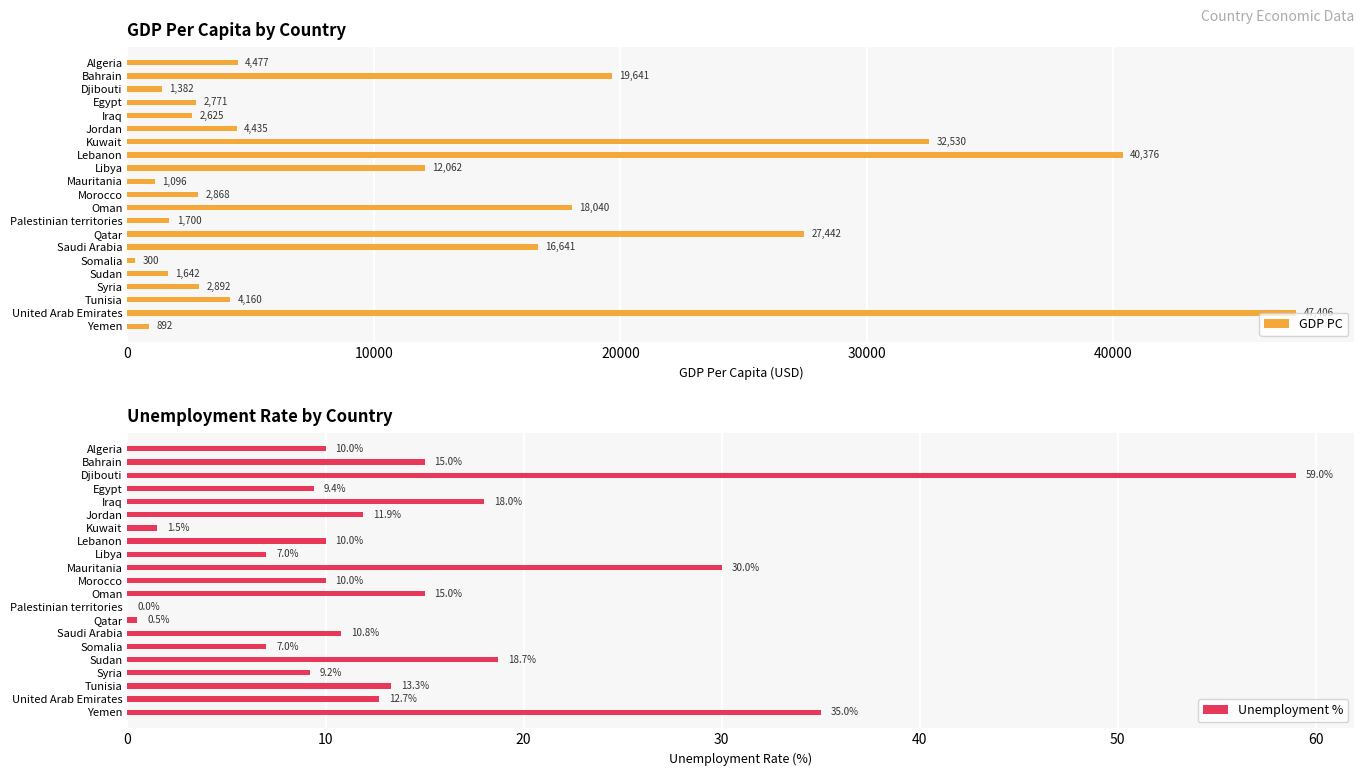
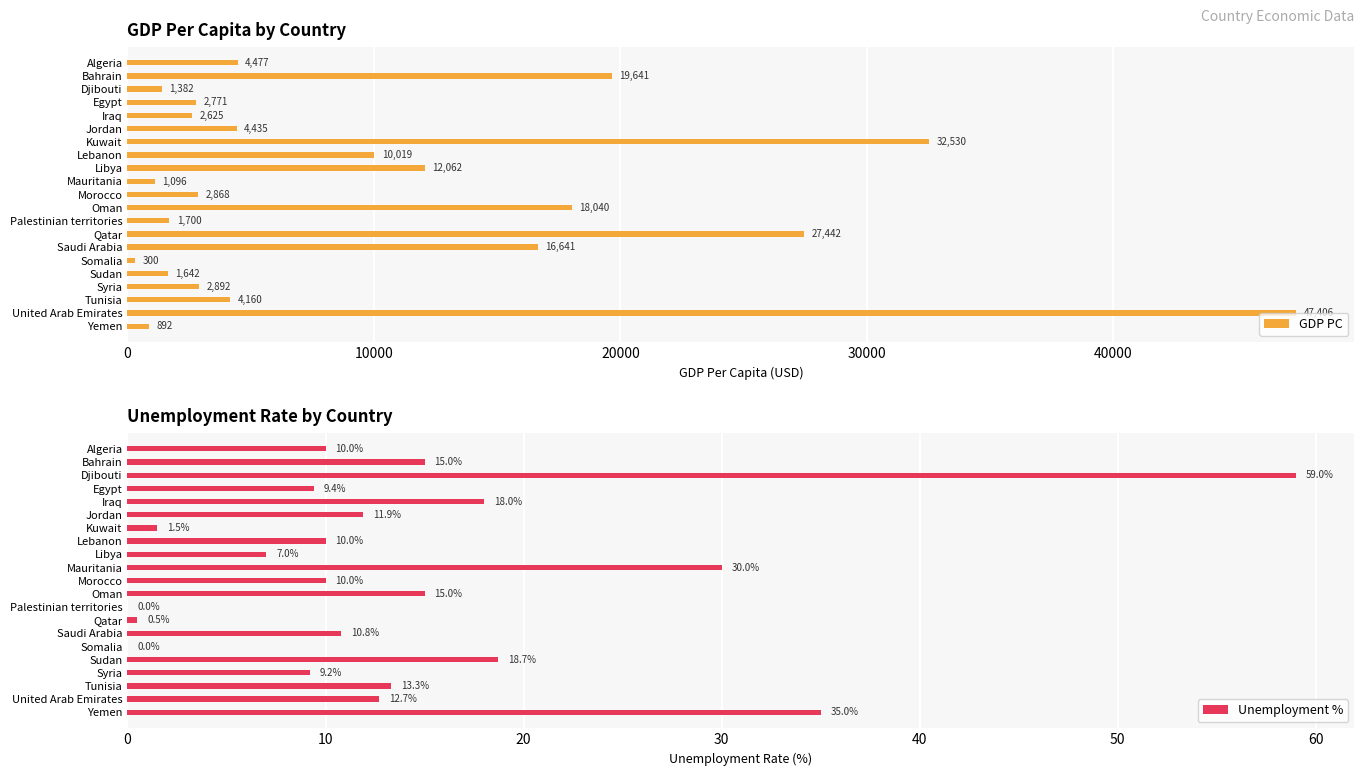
GDP Per Capita by Country, Lebanon: 40,376 -> 10,019
Unemployment Rate by Country, Somalia: 7.0% -> 0.0%
